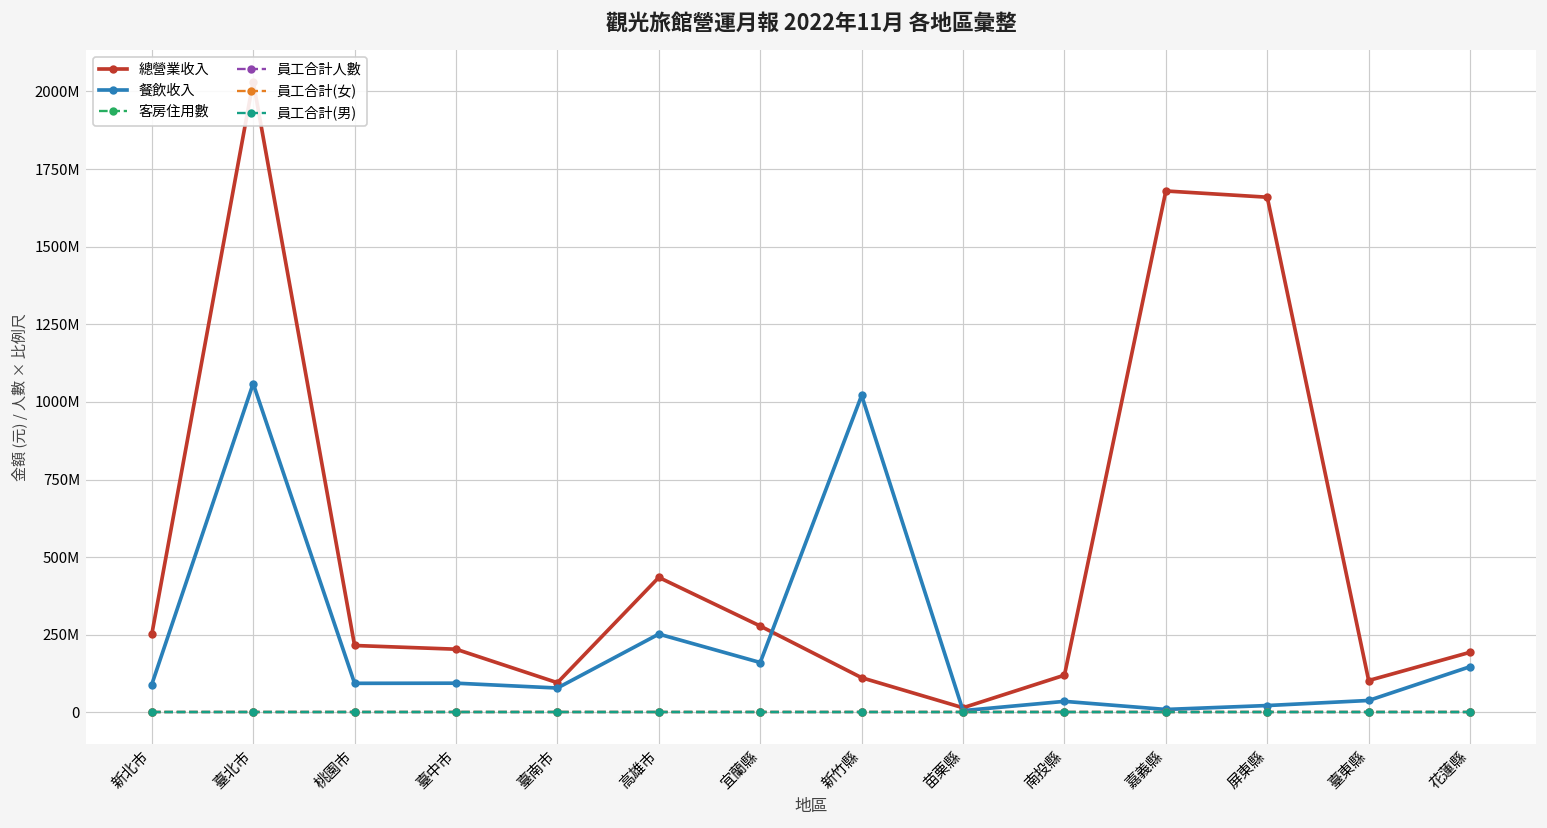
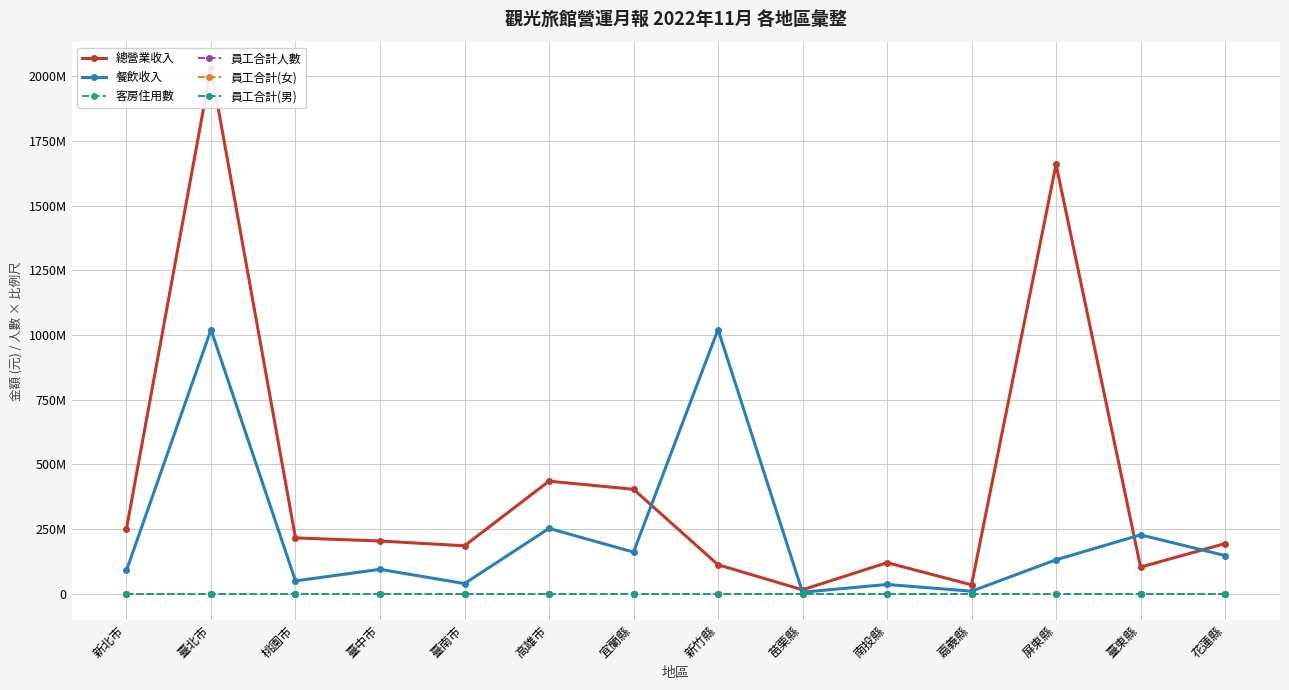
餐飲收入, 臺北市: 1060000000 -> 1020000000
餐飲收入, 桃園市: 90000000 -> 50000000
總營業收入, 臺南市: 100000000 -> 180000000
餐飲收入, 臺南市: 80000000 -> 40000000
總營業收入, 宜蘭縣: 280000000 -> 400000000
總營業收入, 嘉義縣: 1680000000 -> 30000000
餐飲收入, 屏東縣: 20000000 -> 130000000
餐飲收入, 臺東縣: 40000000 -> 230000000
